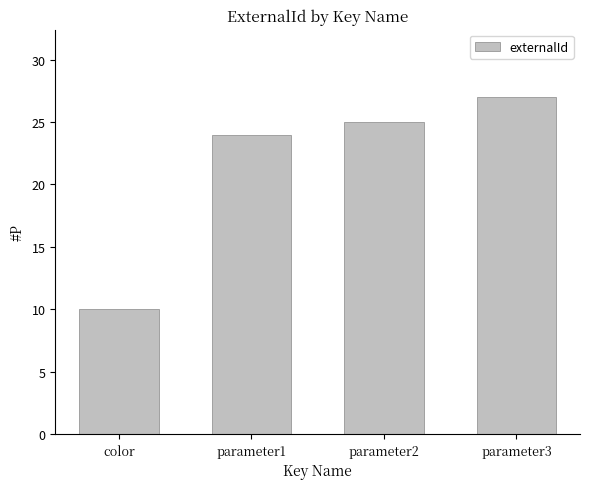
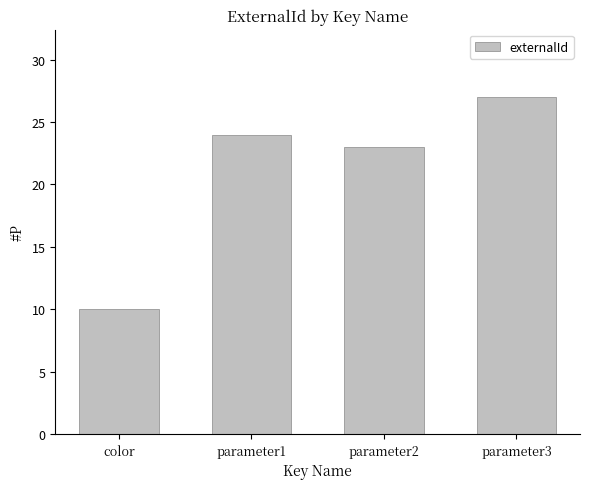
parameter2: 25 -> 23
